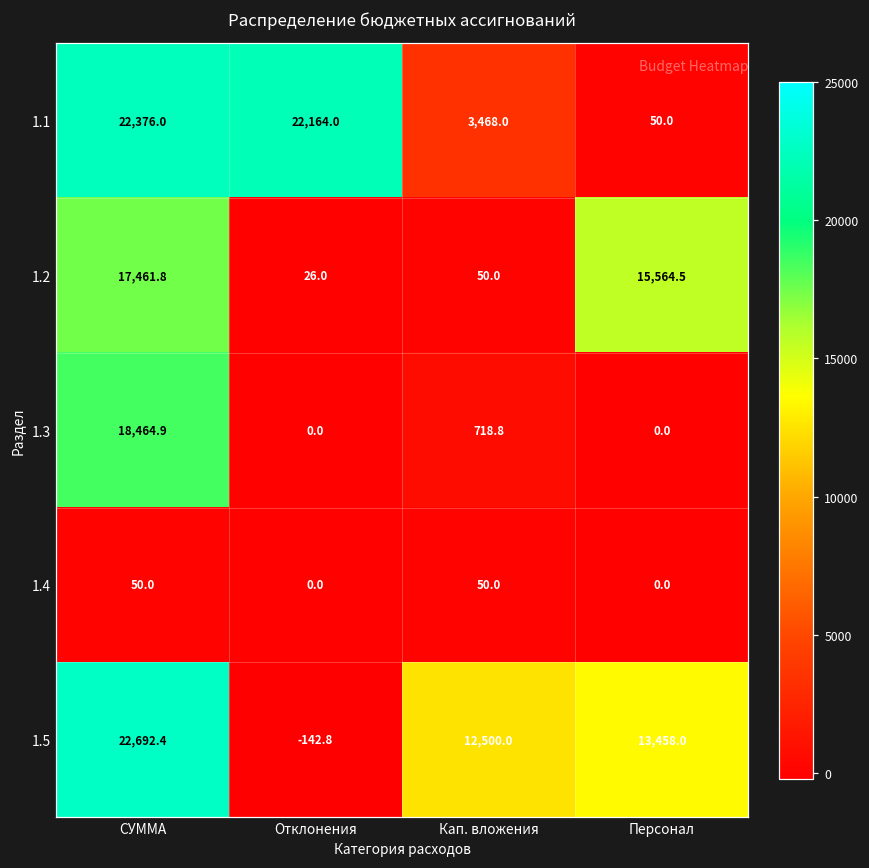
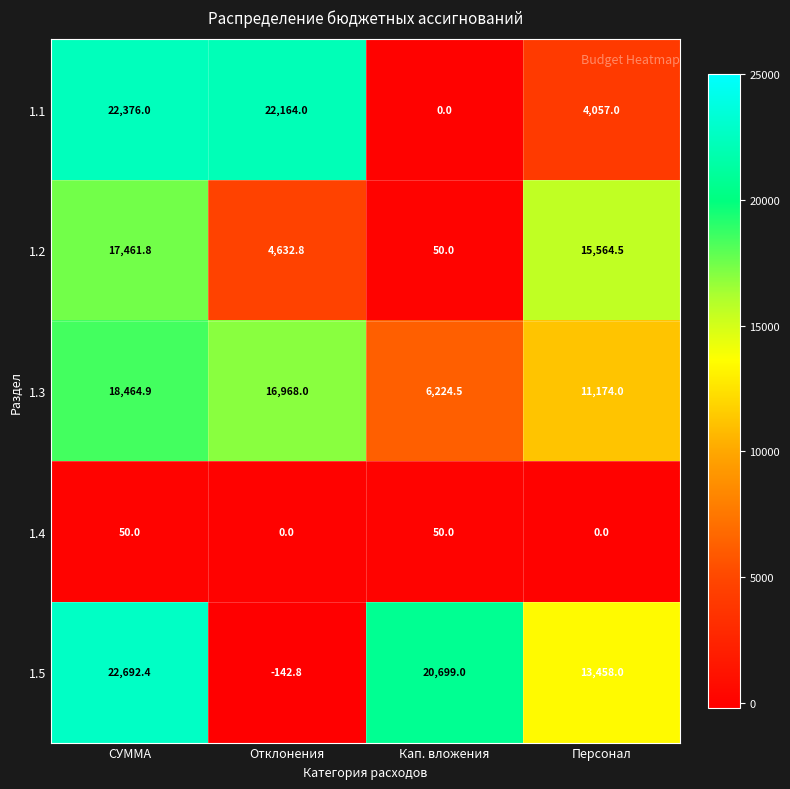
1.1, Кап. вложения: 3,468.0 -> 0.0
1.1, Персонал: 50.0 -> 4,057.0
1.2, Отклонения: 26.0 -> 4,632.8
1.3, Отклонения: 0.0 -> 16,968.0
1.3, Кап. вложения: 718.8 -> 6,224.5
1.3, Персонал: 0.0 -> 11,174.0
1.5, Кап. вложения: 12,500.0 -> 20,699.0
